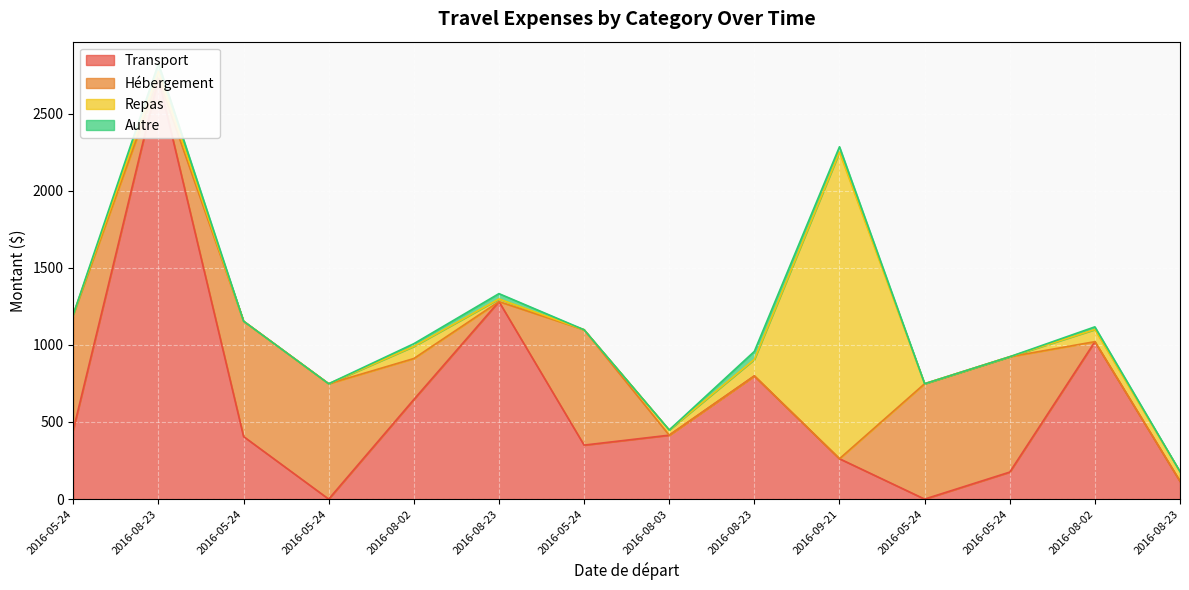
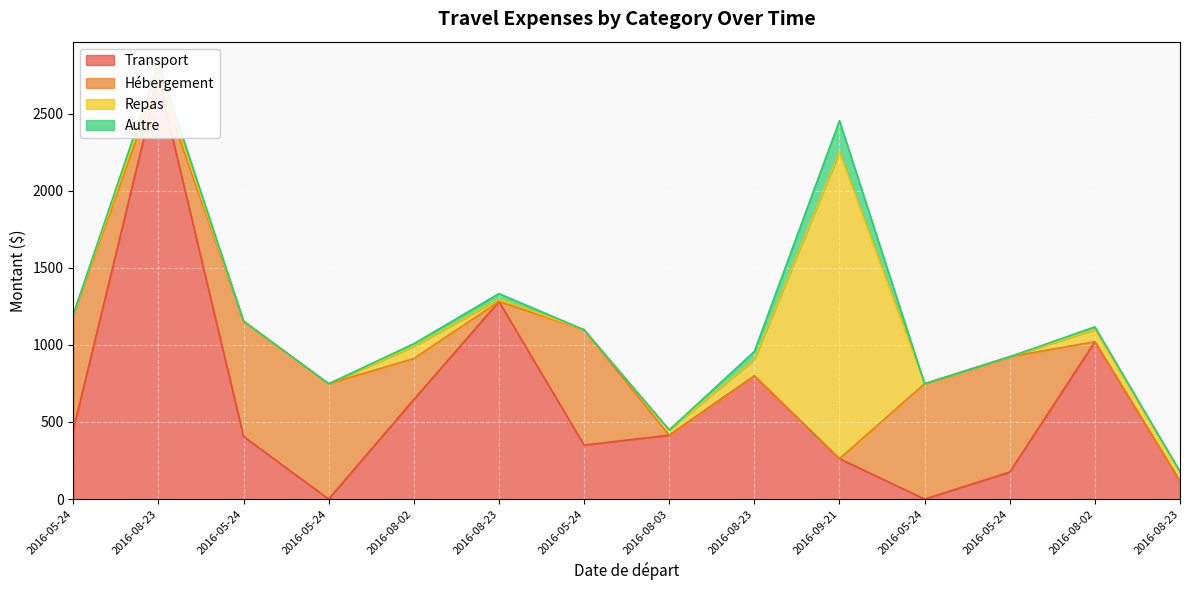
Autre, 2016-09-21: 30 -> 200
